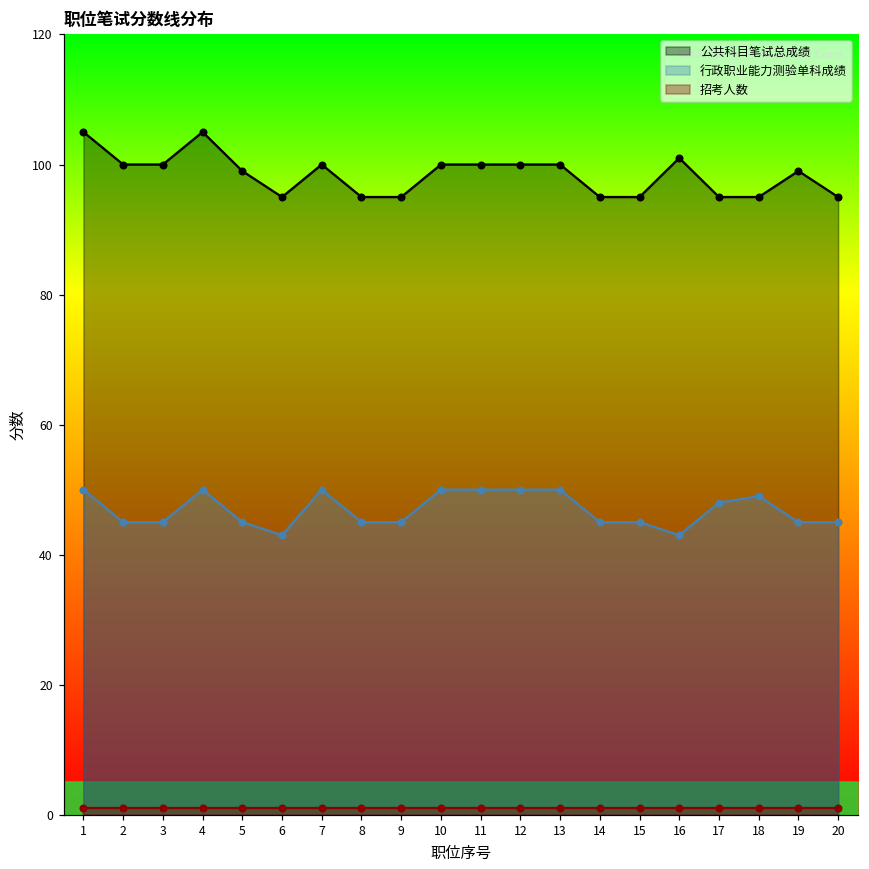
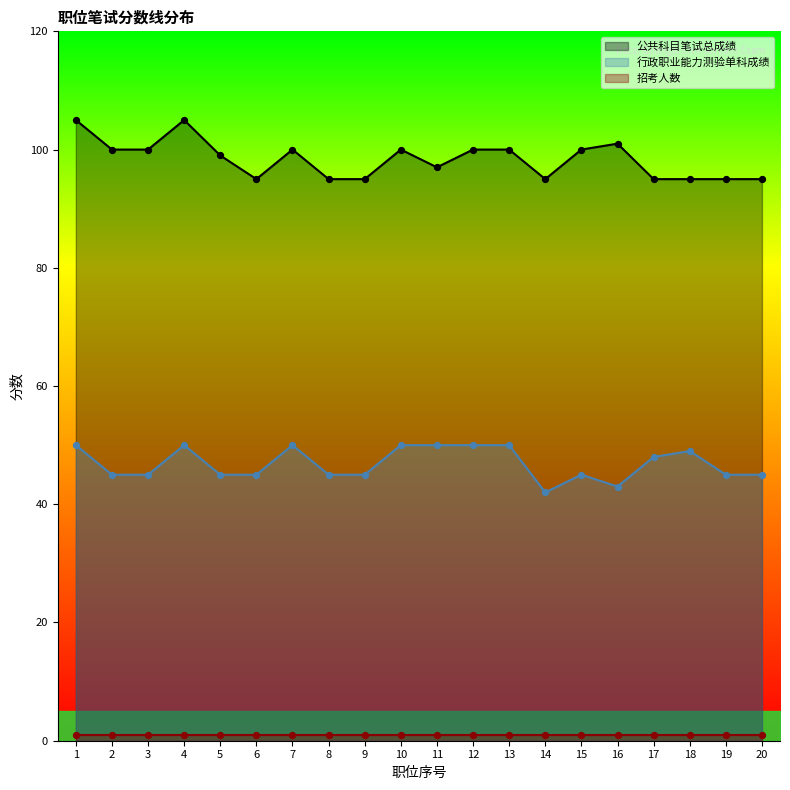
行政职业能力测验单科成绩, 6: 43 -> 45
公共科目笔试总成绩, 11: 100 -> 97
行政职业能力测验单科成绩, 14: 45 -> 42
公共科目笔试总成绩, 15: 95 -> 100
公共科目笔试总成绩, 19: 99 -> 95
